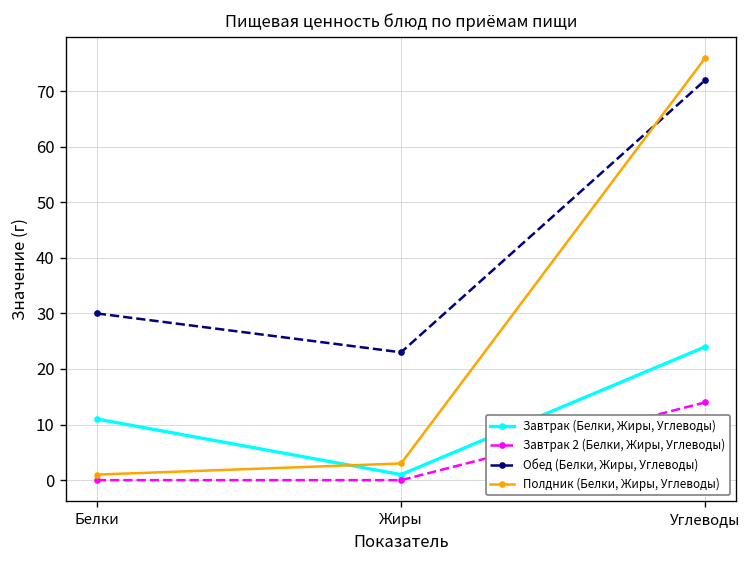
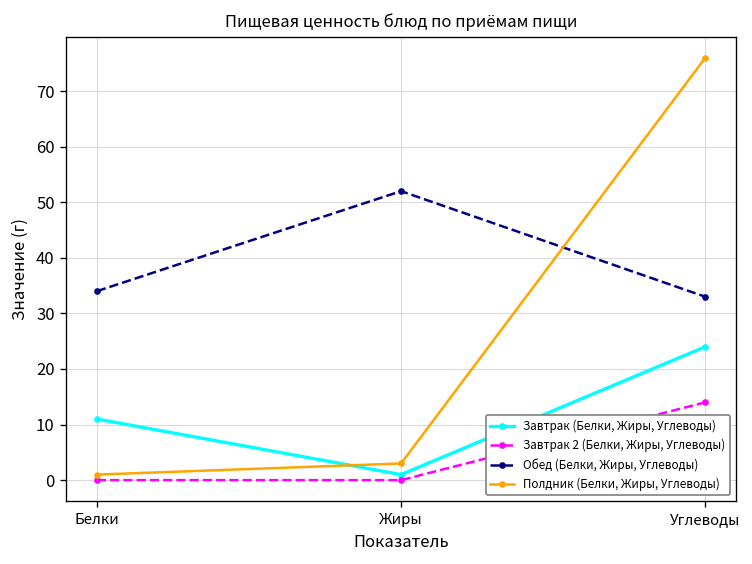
Обед (Белки, Жиры, Углеводы), Белки: 30 -> 34
Обед (Белки, Жиры, Углеводы), Жиры: 23 -> 52
Обед (Белки, Жиры, Углеводы), Углеводы: 72 -> 33
